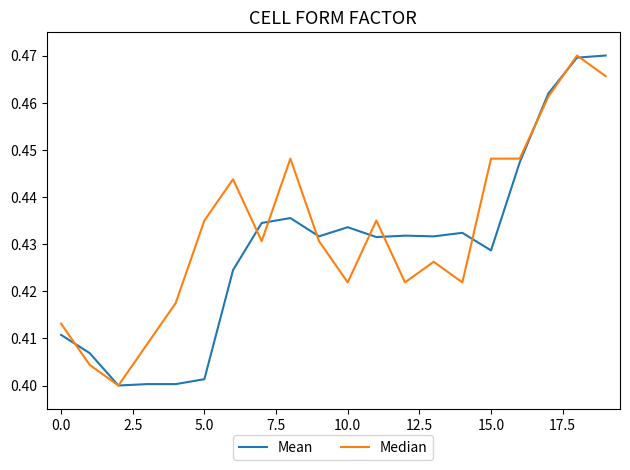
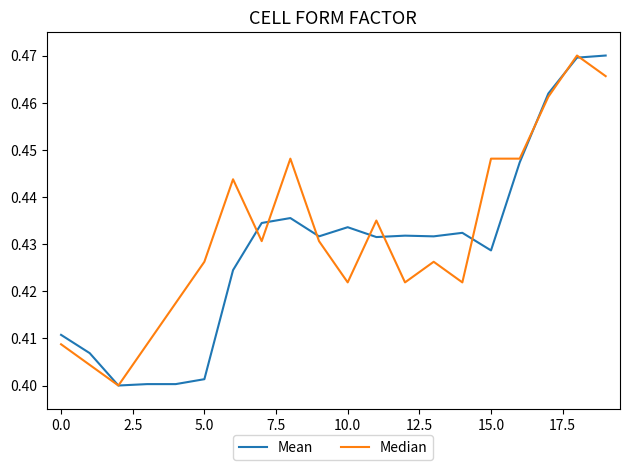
Median, 0.0: 0.413 -> 0.409
Median, 5.0: 0.435 -> 0.426
